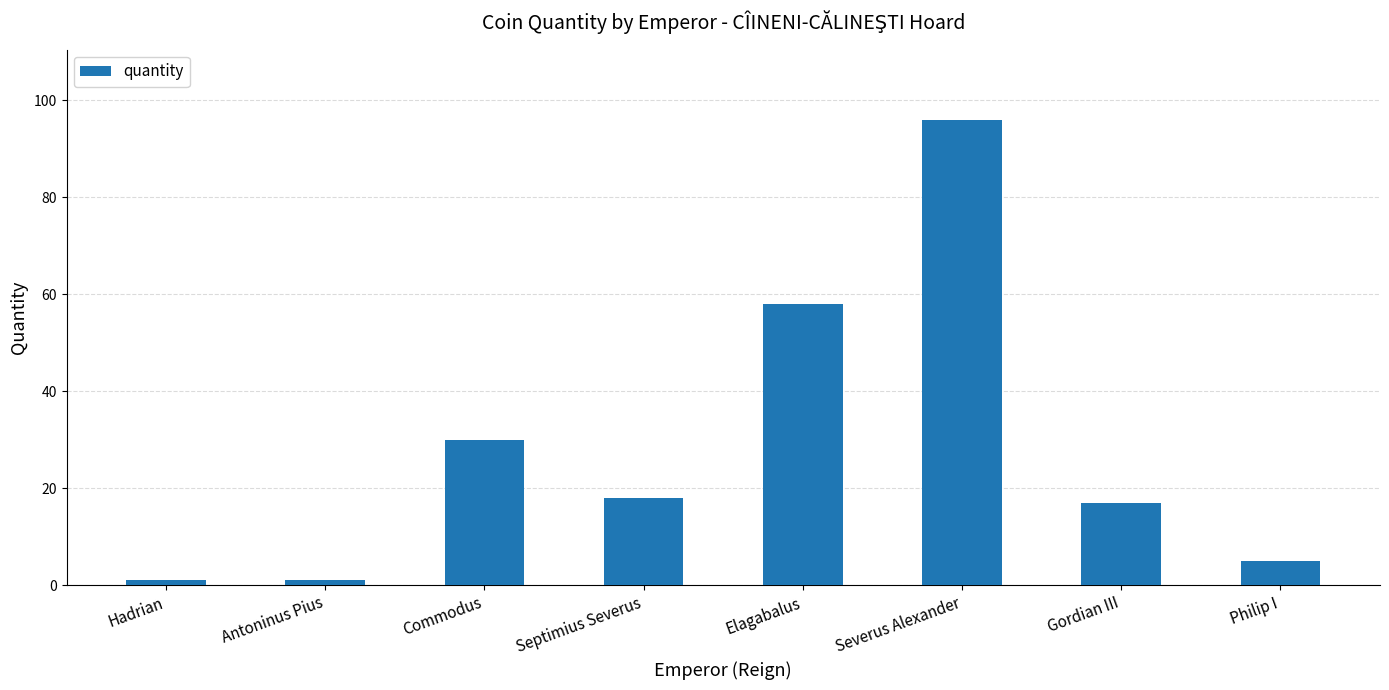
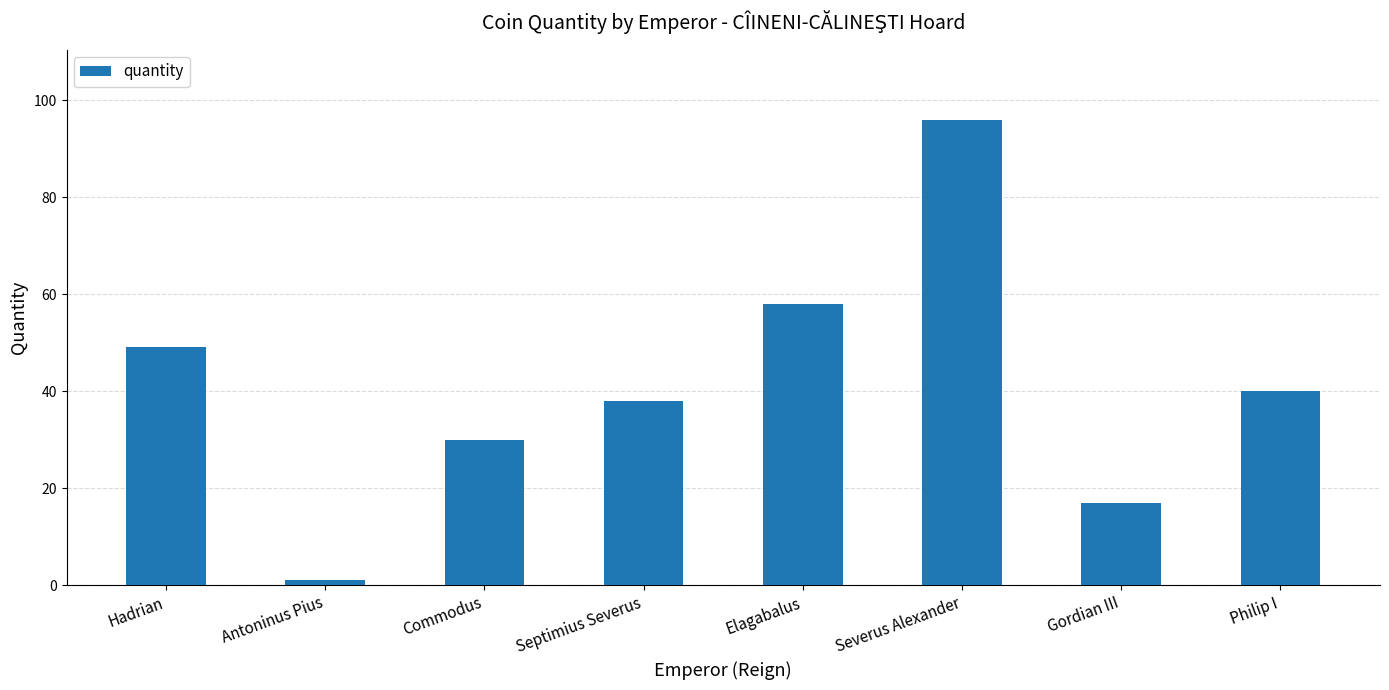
Hadrian: 1 -> 49
Septimius Severus: 18 -> 38
Philip I: 5 -> 40
